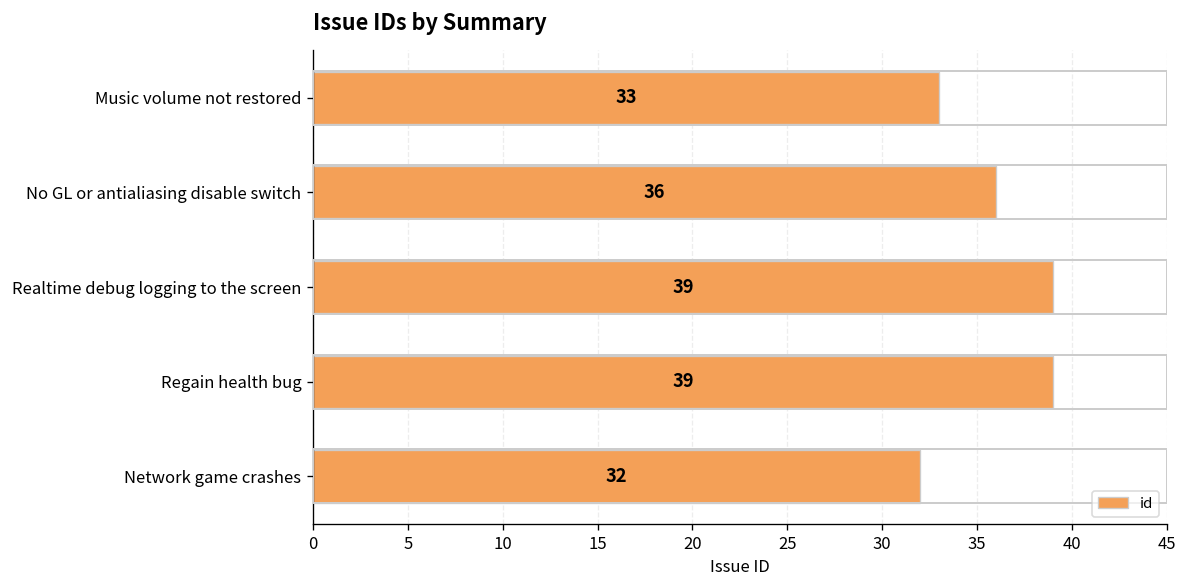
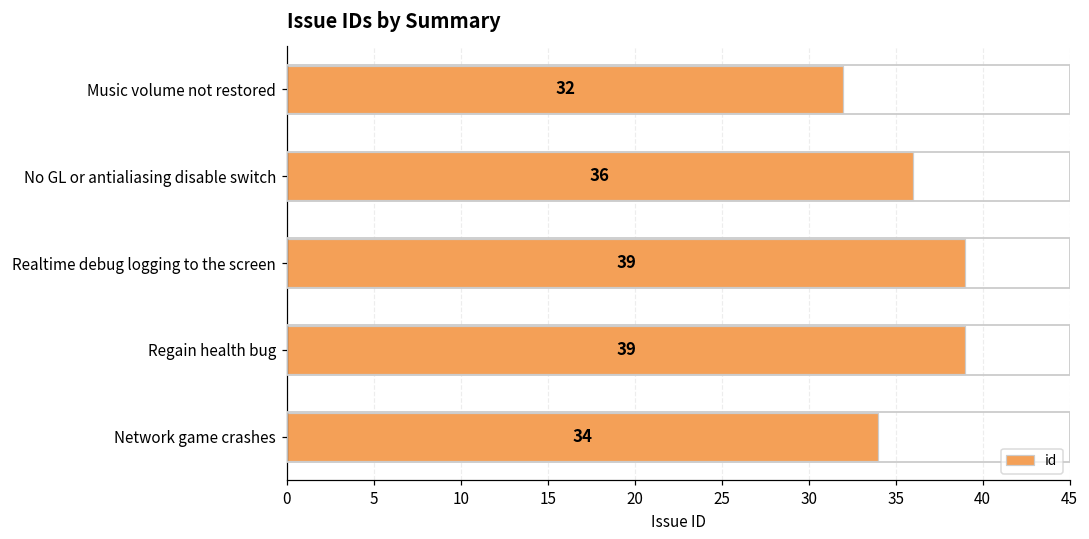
Music volume not restored: 33 -> 32
Network game crashes: 32 -> 34
